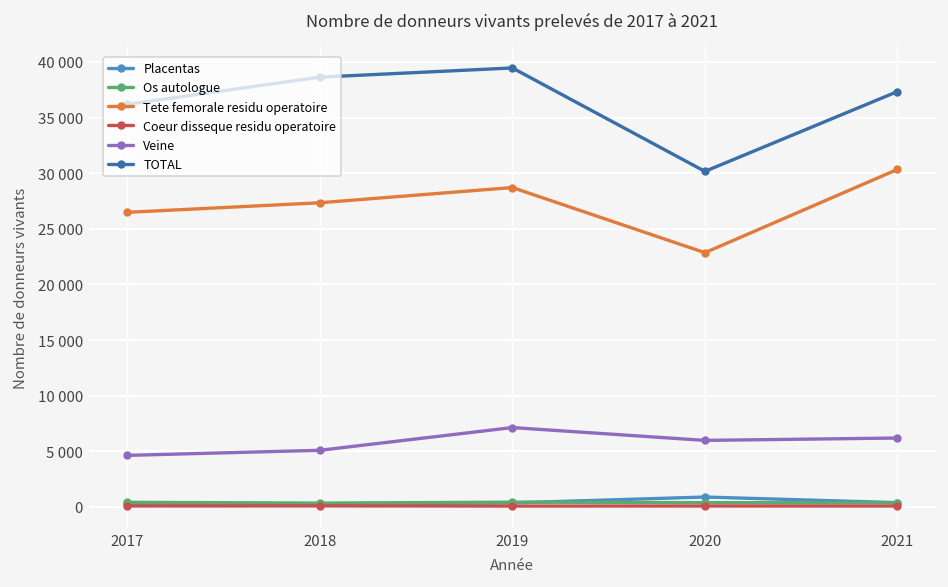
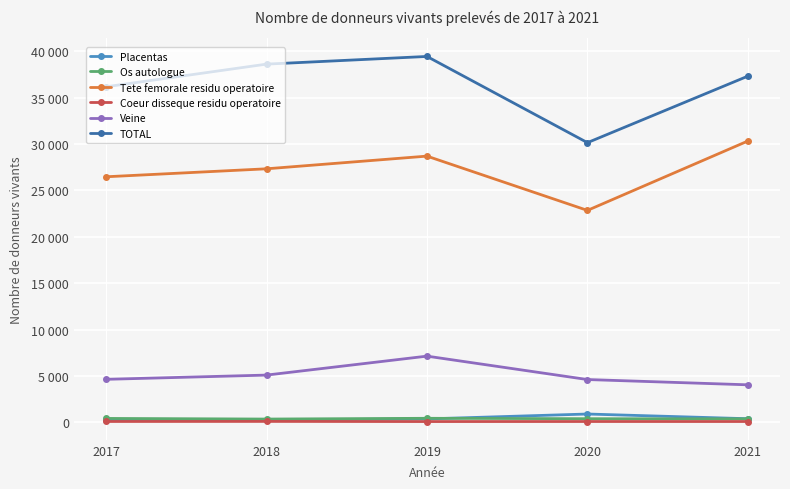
Veine, 2020: 6000 -> 5000
Veine, 2021: 6000 -> 4000
